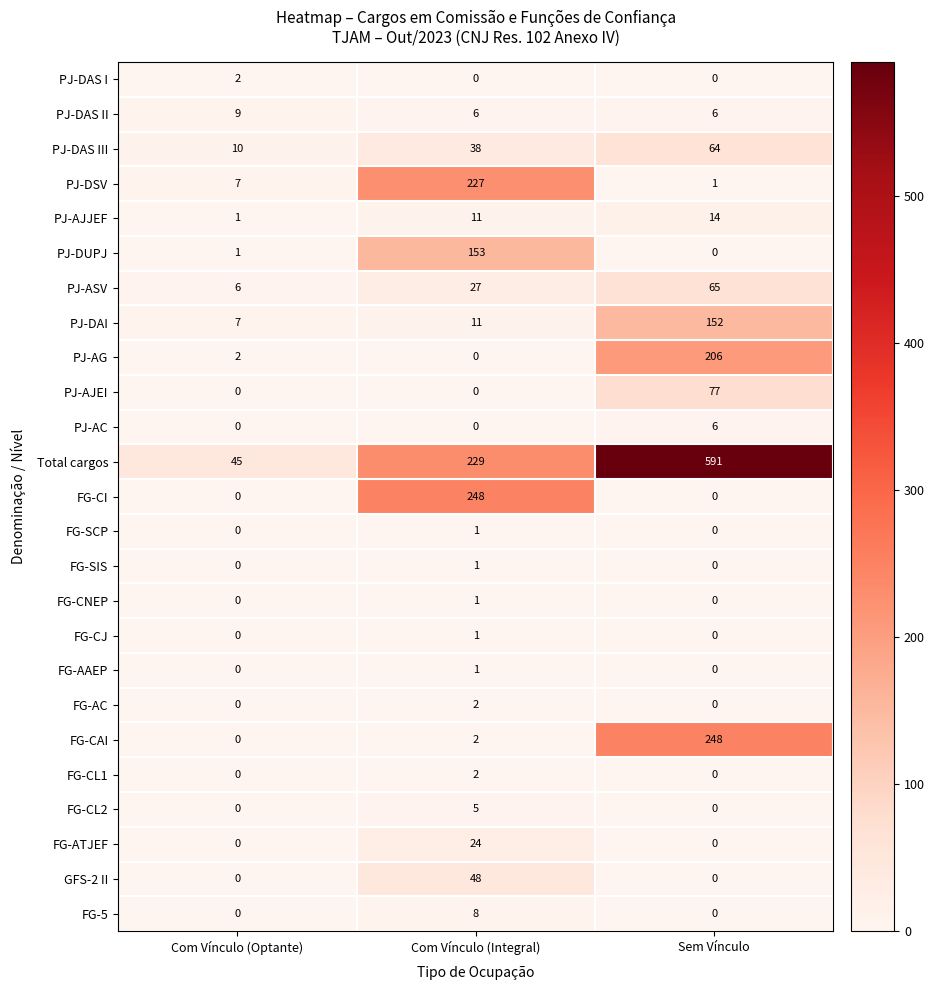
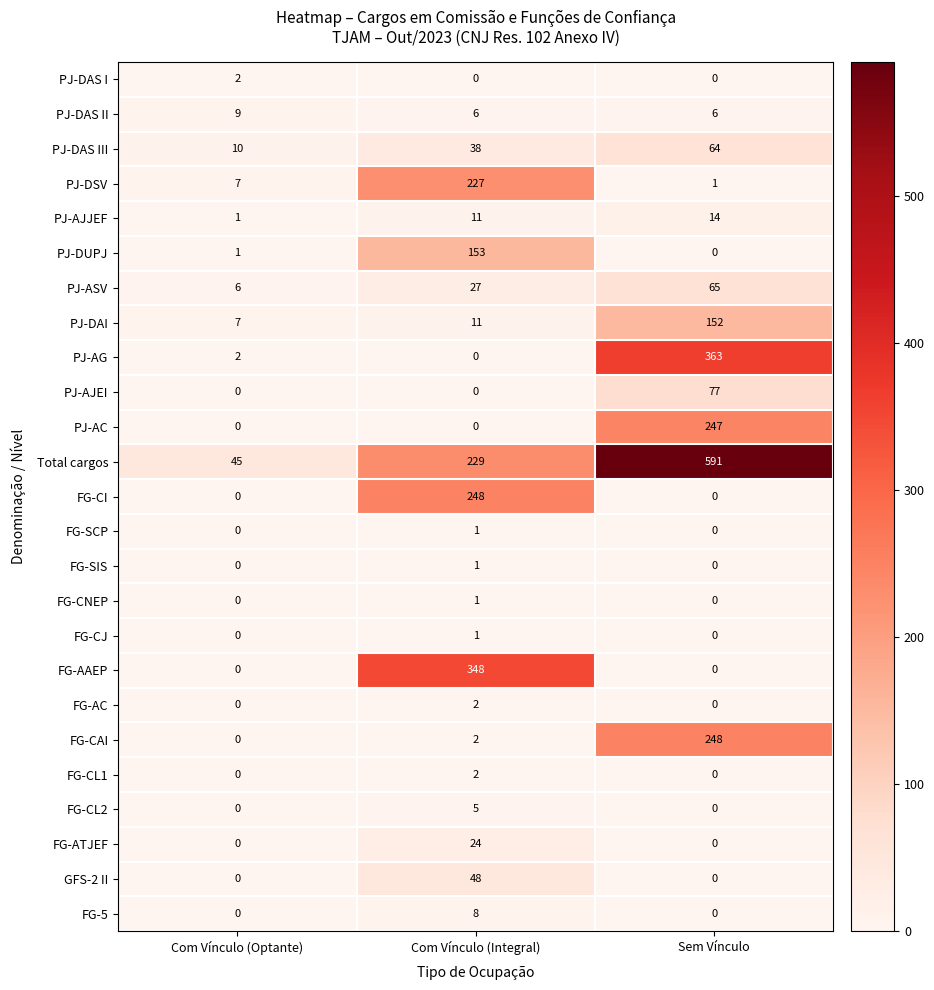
PJ-AG, Sem Vínculo: 206 -> 363
PJ-AC, Sem Vínculo: 6 -> 247
FG-AAEP, Com Vínculo (Integral): 1 -> 348
